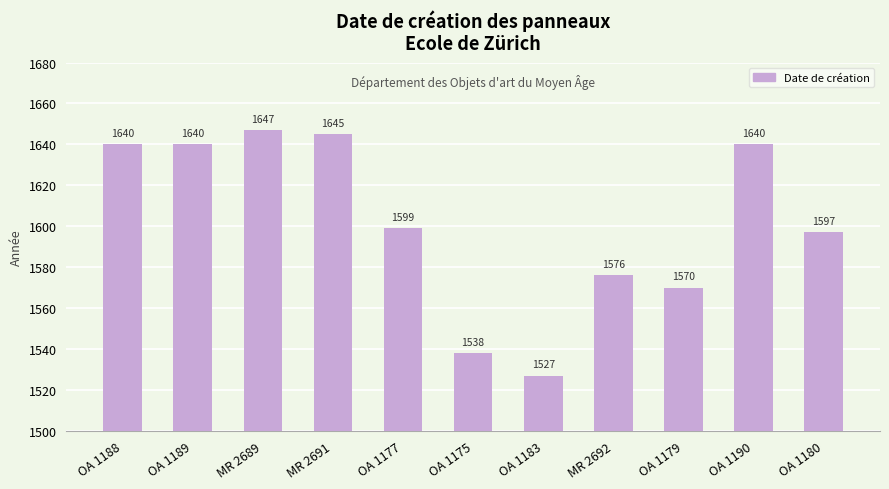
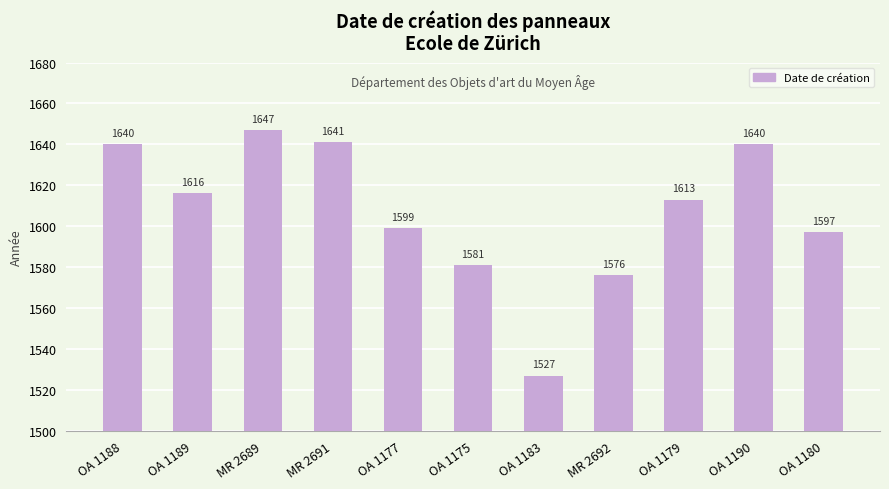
OA 1189: 1640 -> 1616
MR 2691: 1645 -> 1641
OA 1175: 1538 -> 1581
OA 1179: 1570 -> 1613
